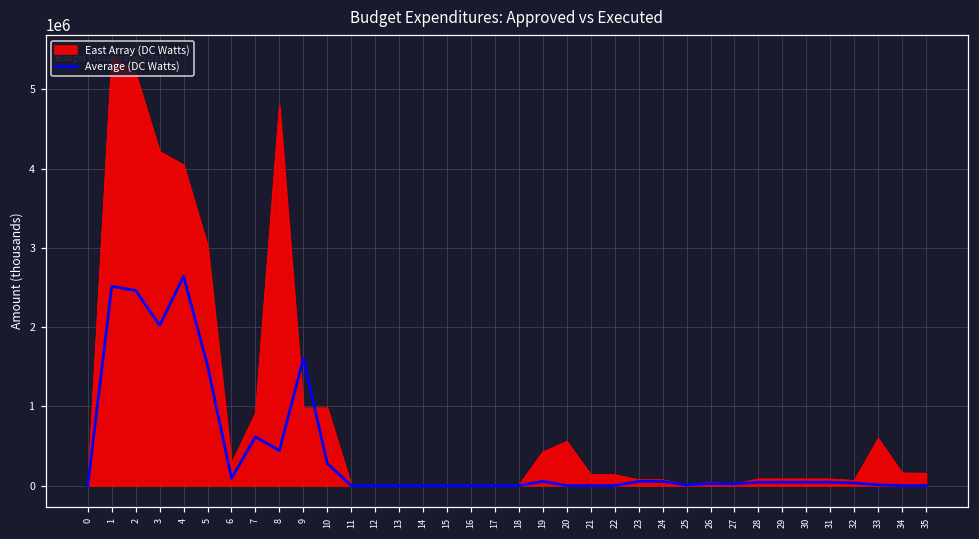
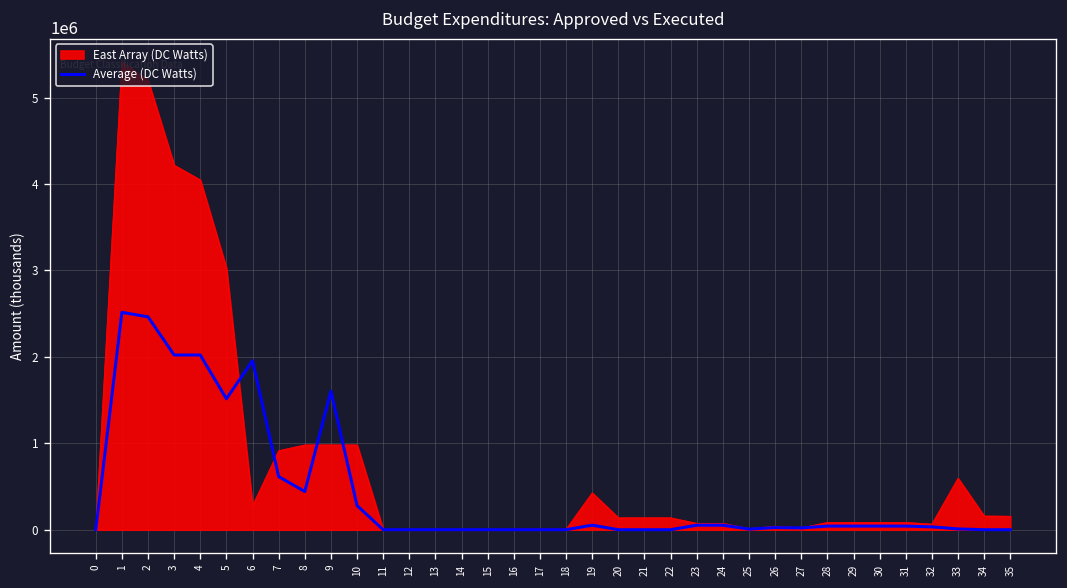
Average (DC Watts), 4: 2600000 -> 2000000
Average (DC Watts), 6: 100000 -> 2000000
East Array (DC Watts), 8: 4800000 -> 1000000
East Array (DC Watts), 20: 600000 -> 100000
